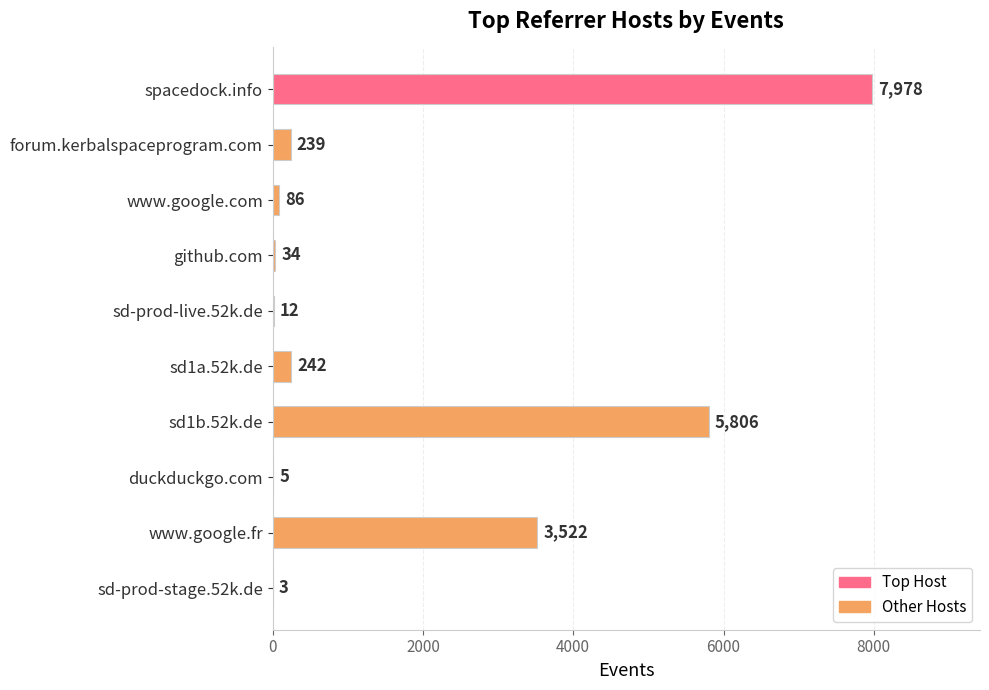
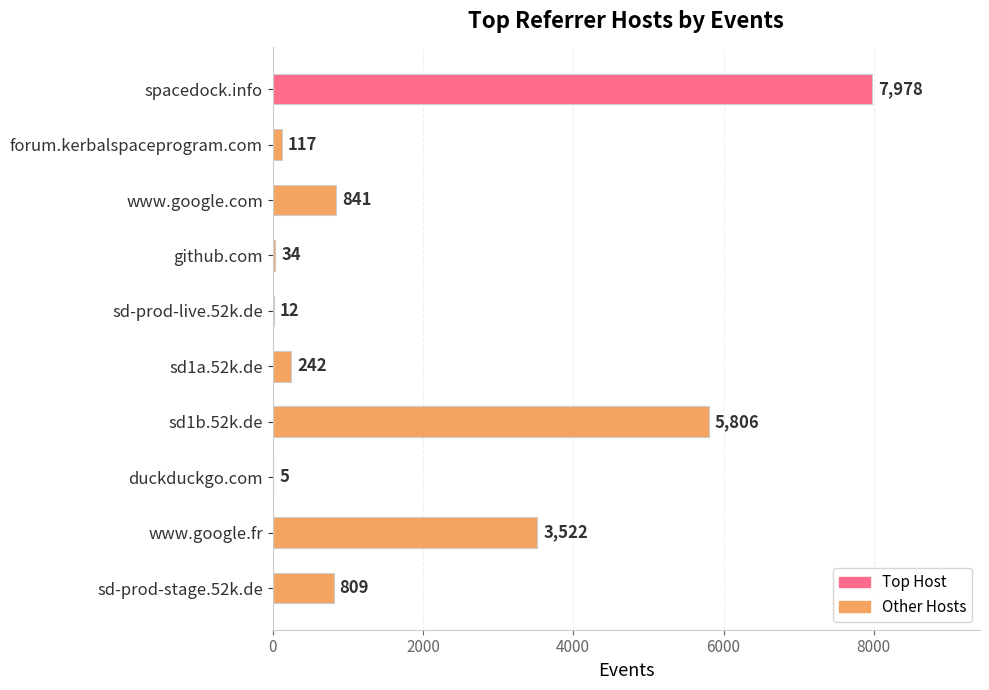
forum.kerbalspaceprogram.com: 239 -> 117
www.google.com: 86 -> 841
sd-prod-stage.52k.de: 3 -> 809
